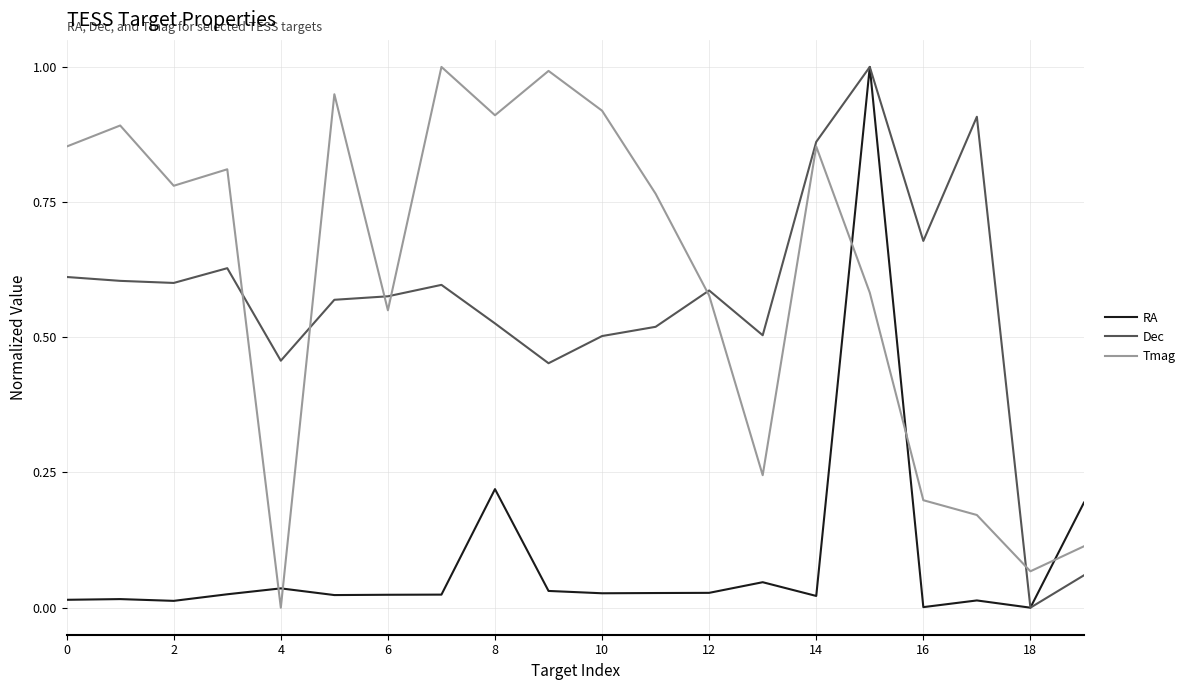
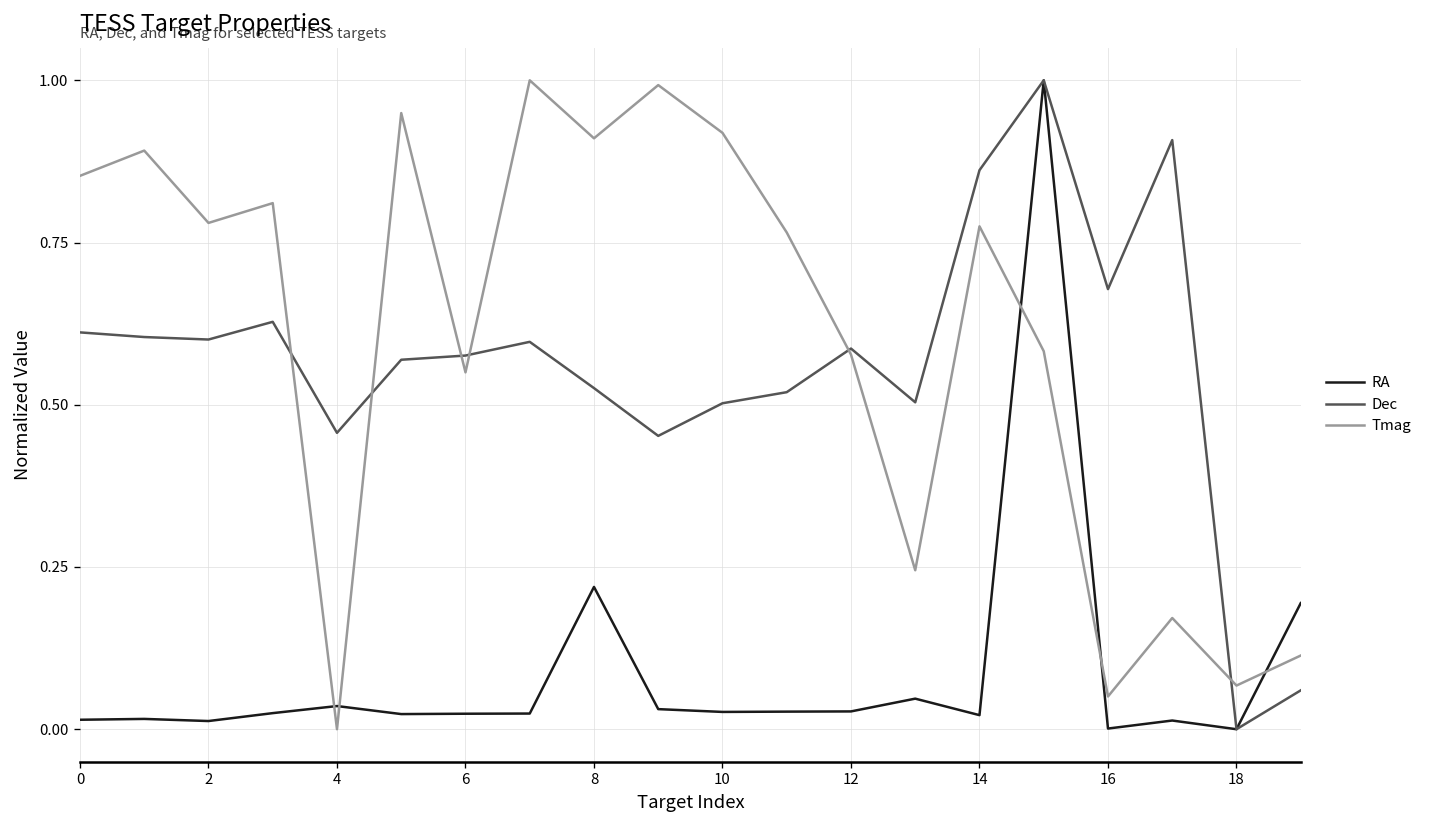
Tmag, 14: 0.85 -> 0.77
Tmag, 16: 0.20 -> 0.05
